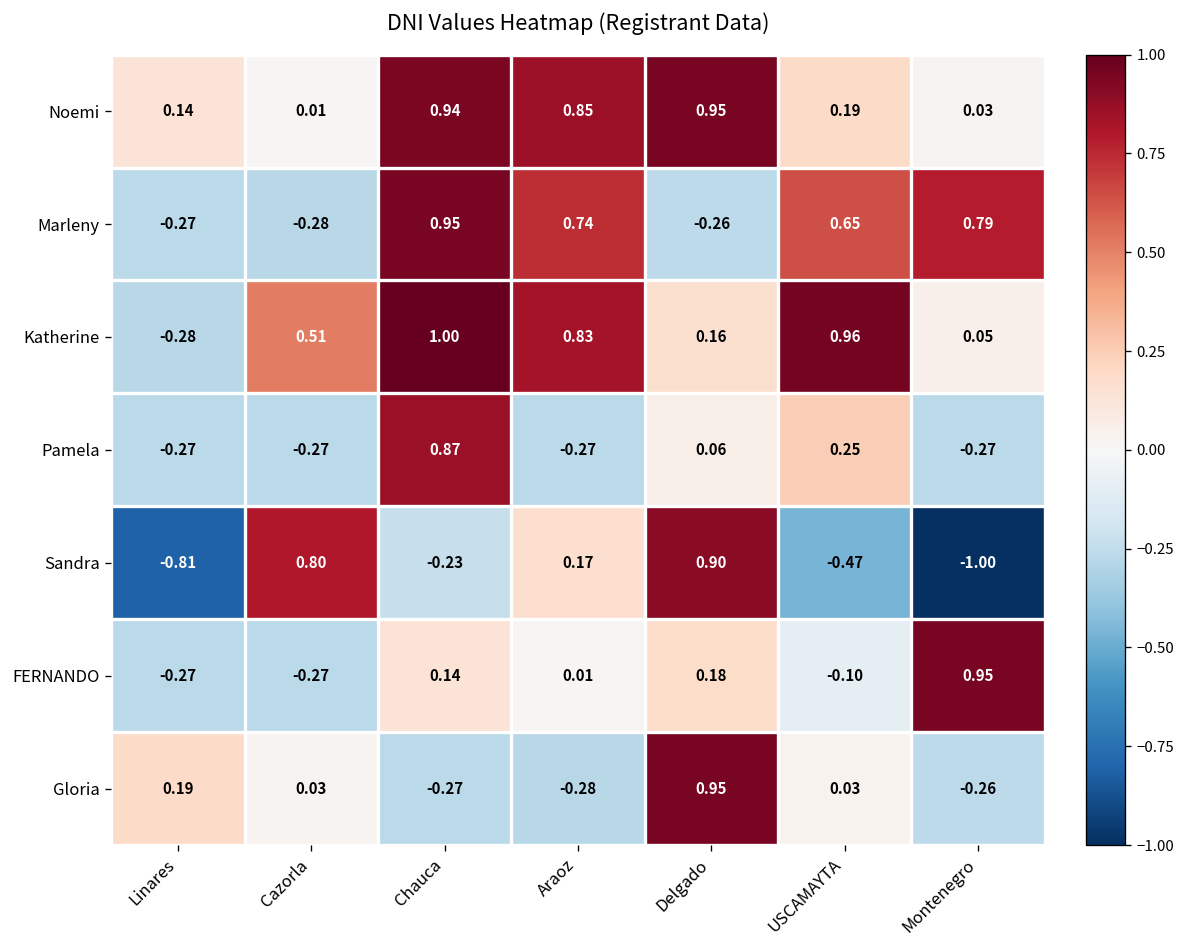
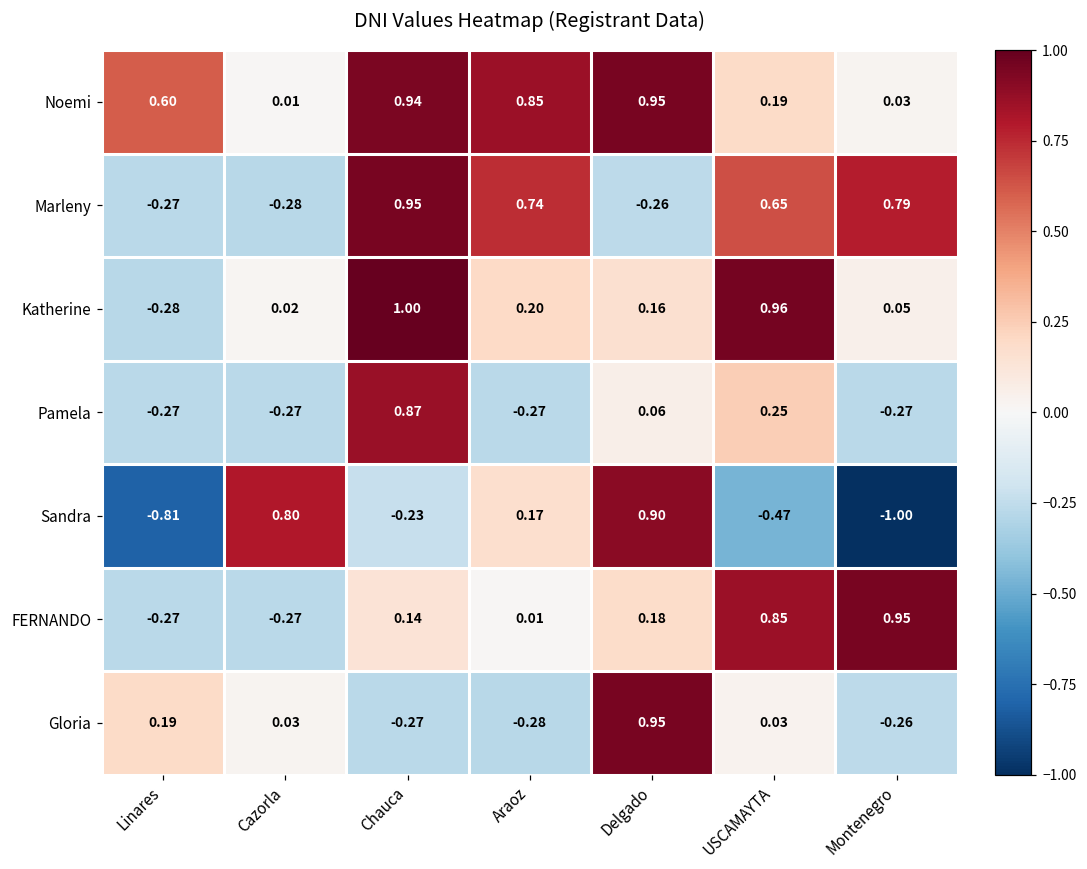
Noemi, Linares: 0.14 -> 0.60
Katherine, Cazorla: 0.51 -> 0.02
Katherine, Araoz: 0.83 -> 0.20
FERNANDO, USCAMAYTA: -0.10 -> 0.85
